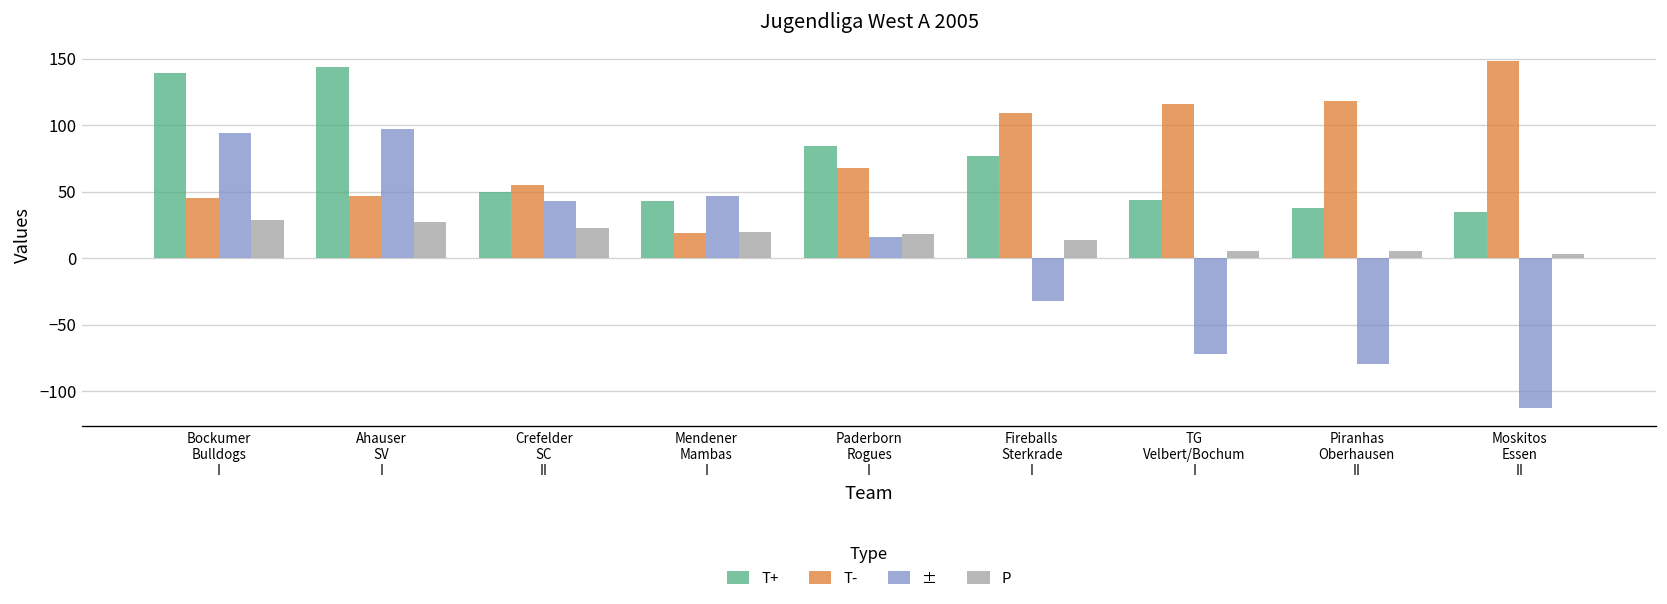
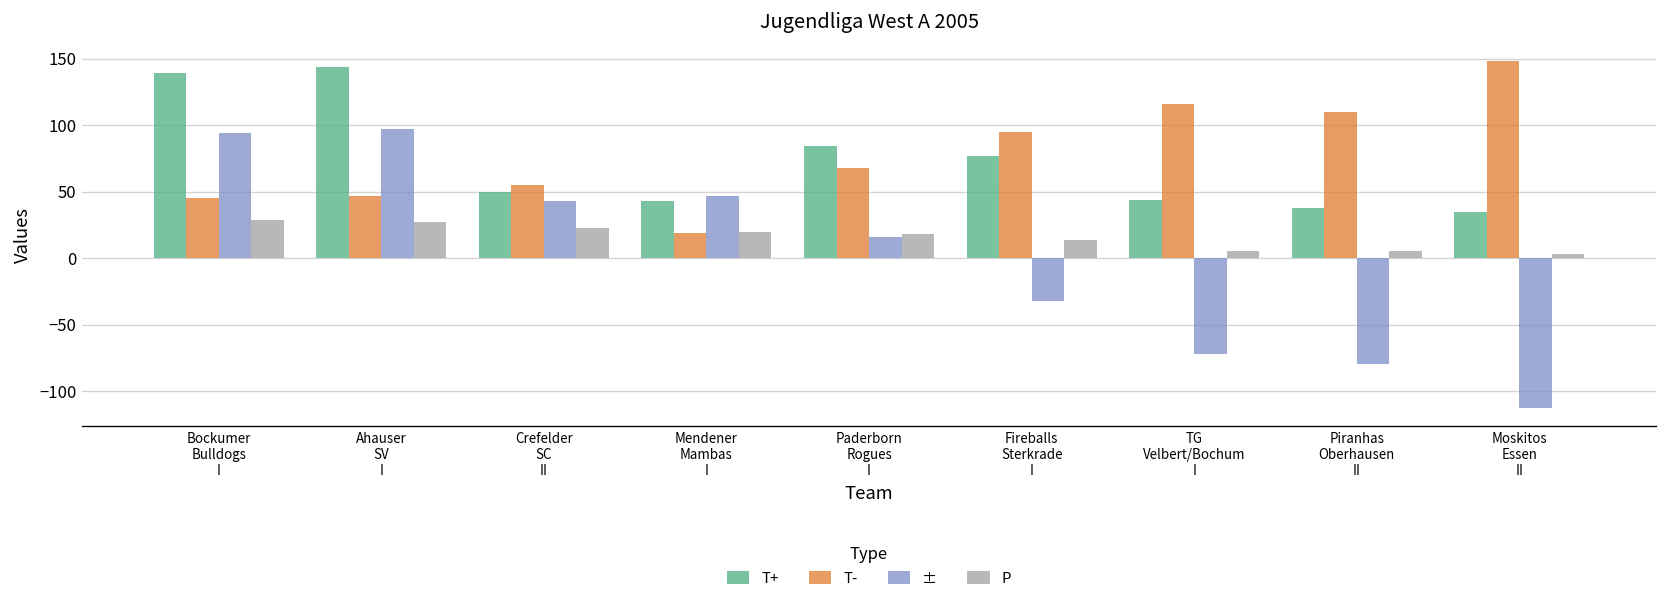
T-, Fireballs Sterkrade I: 109 -> 95
T-, Piranhas Oberhausen II: 118 -> 110
